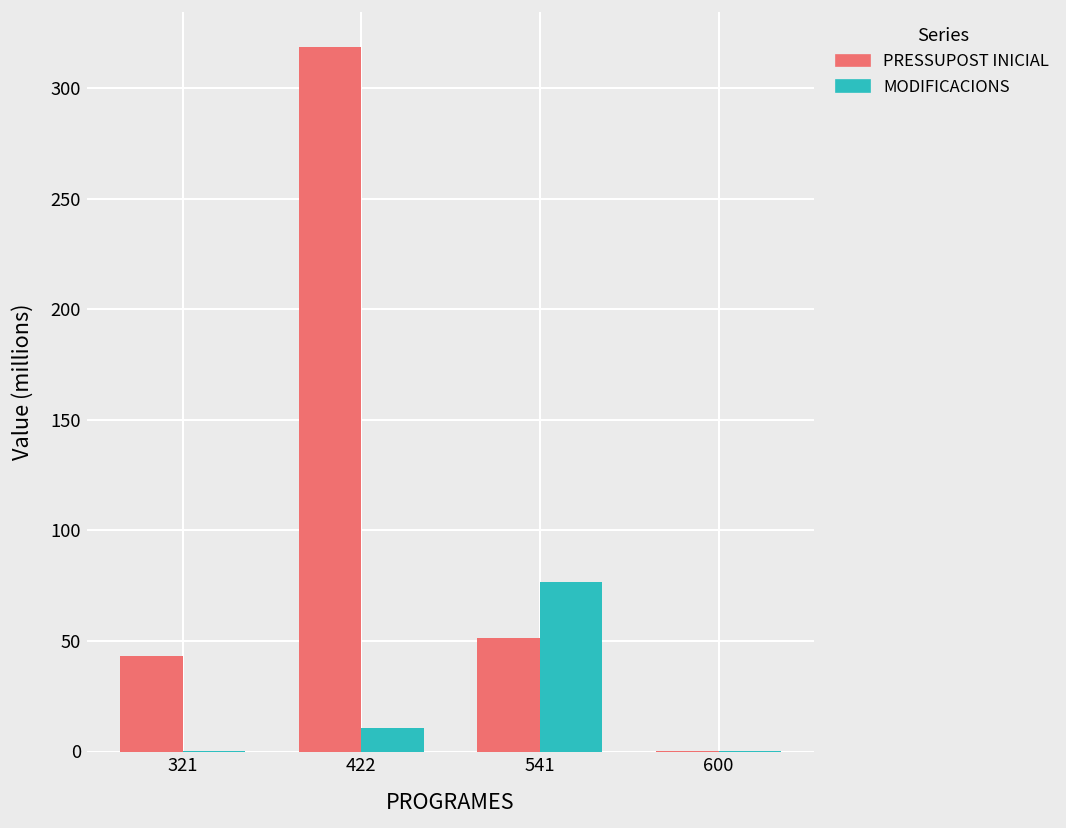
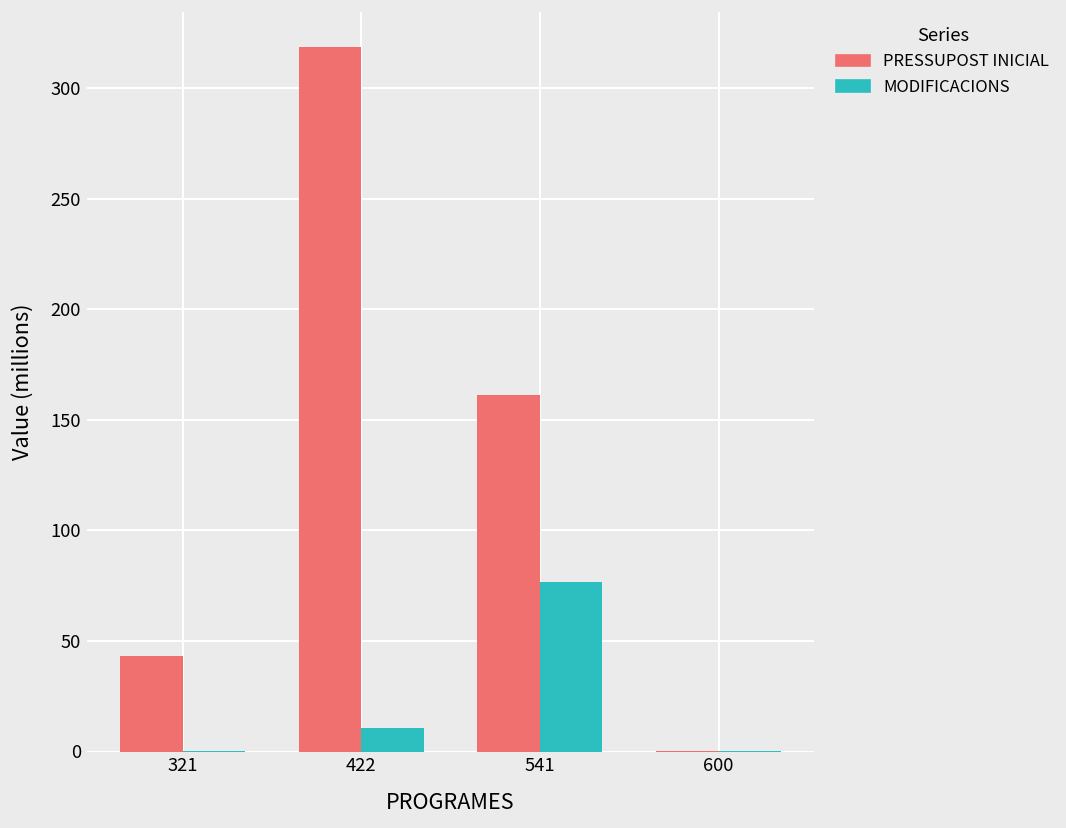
PRESSUPOST INICIAL, 541: 52 -> 161
